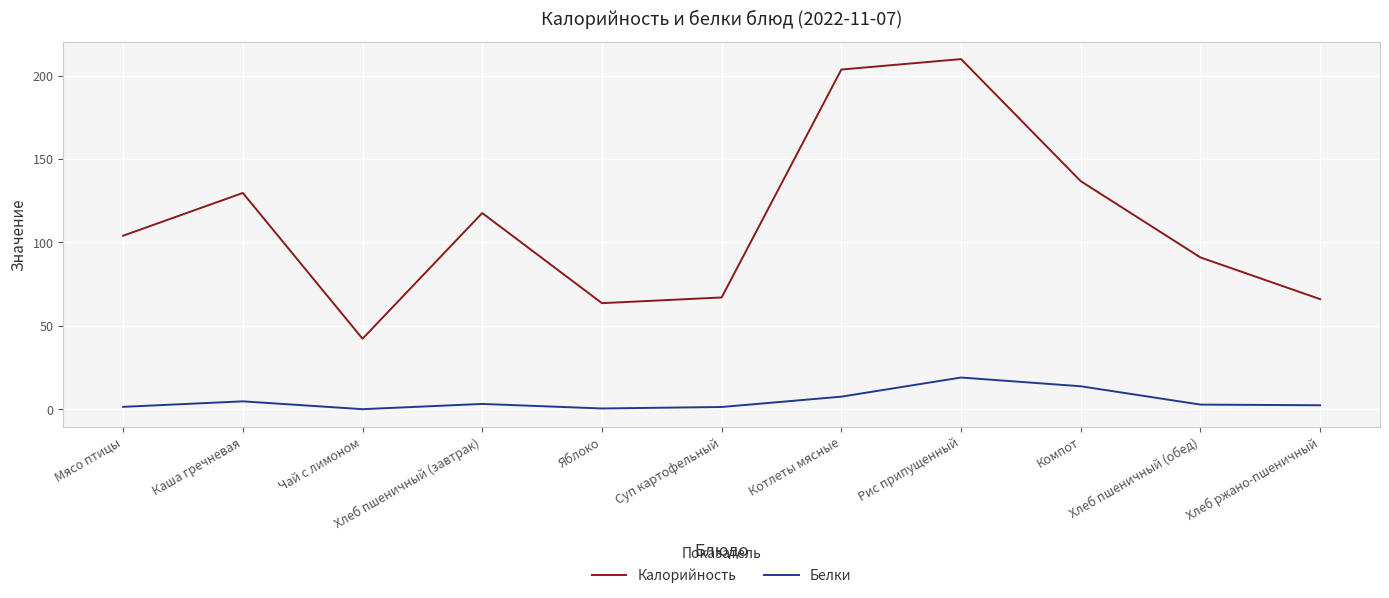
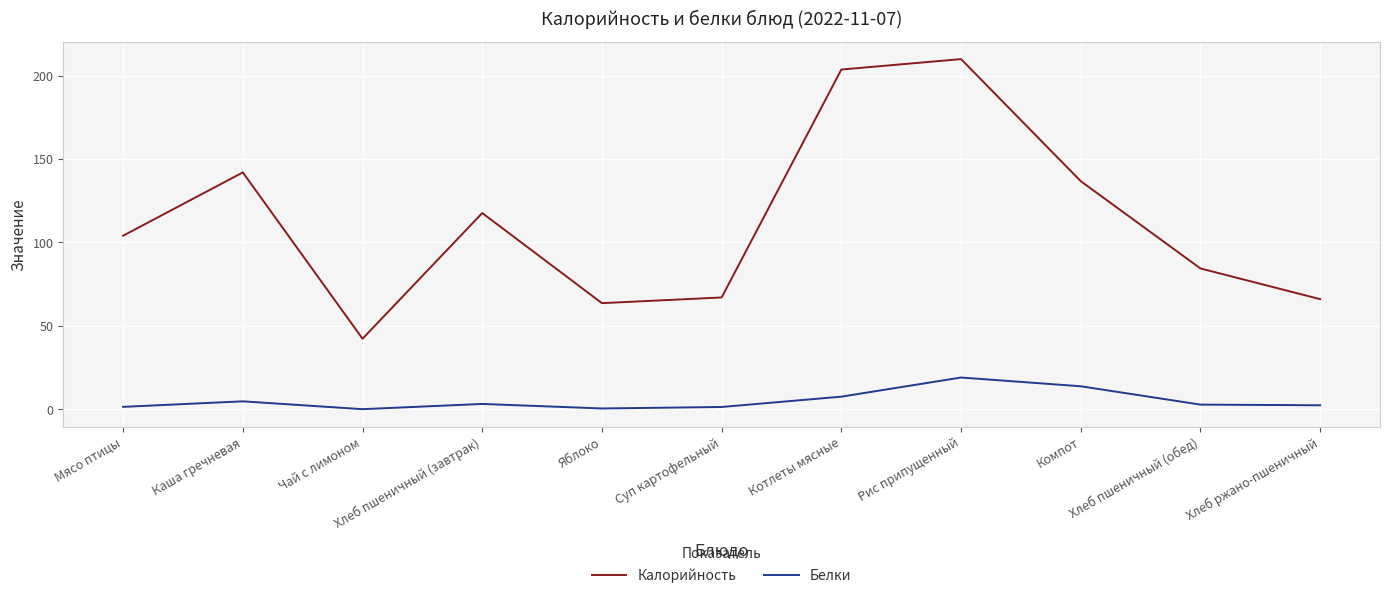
Калорийность, Каша гречневая: 130 -> 142
Калорийность, Хлеб пшеничный (обед): 91 -> 84
